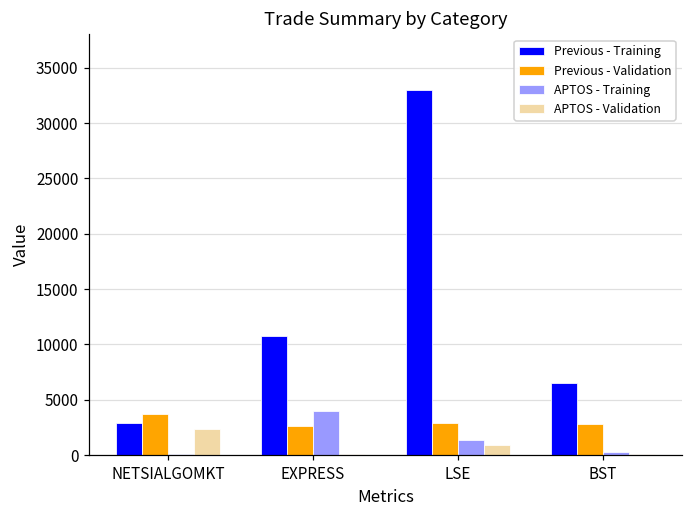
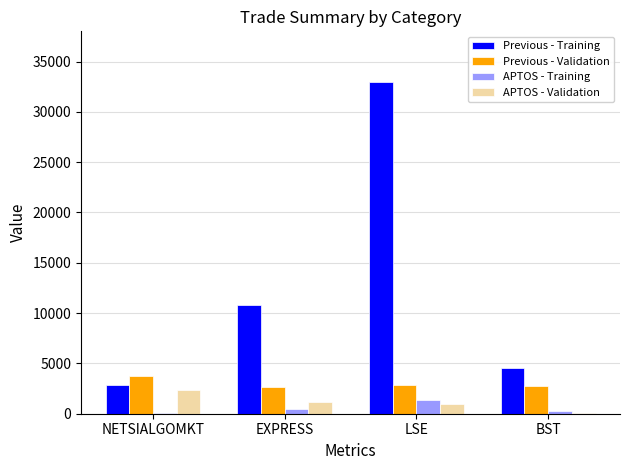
APTOS - Training, EXPRESS: 4000 -> 400
APTOS - Validation, EXPRESS: 100 -> 1200
Previous - Training, BST: 6500 -> 4600
